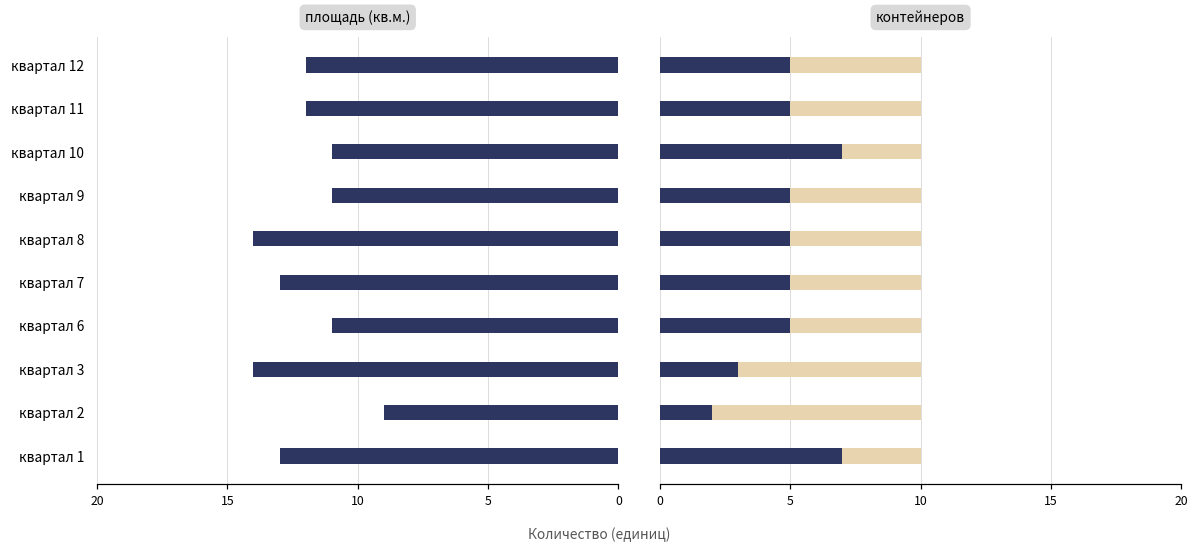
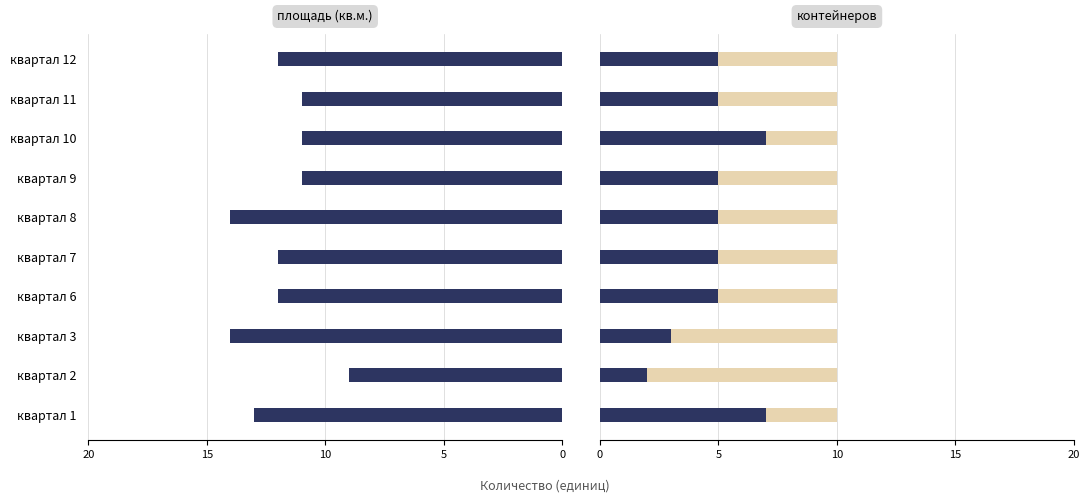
площадь (кв.м.), квартал 11: 12 -> 11
площадь (кв.м.), квартал 7: 13 -> 12
площадь (кв.м.), квартал 6: 11 -> 12
